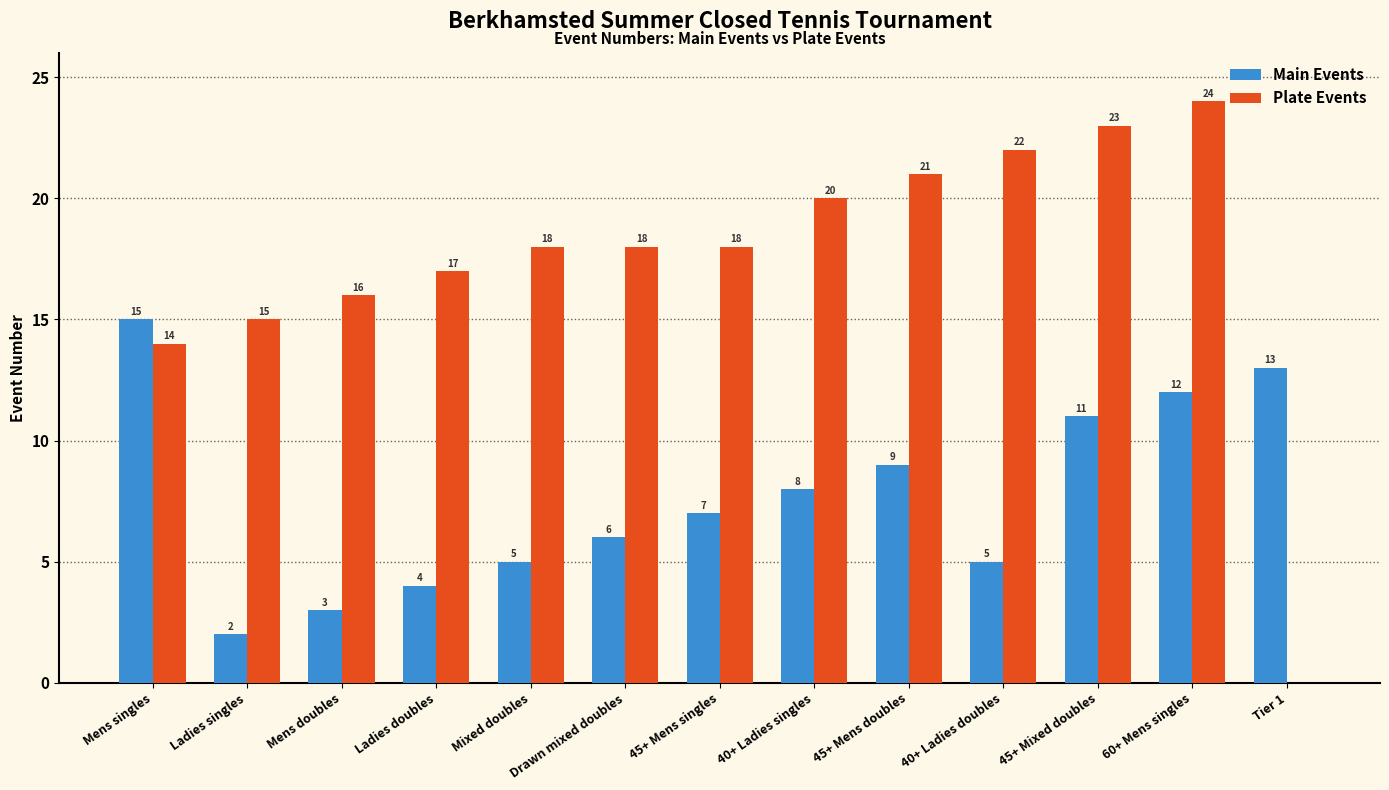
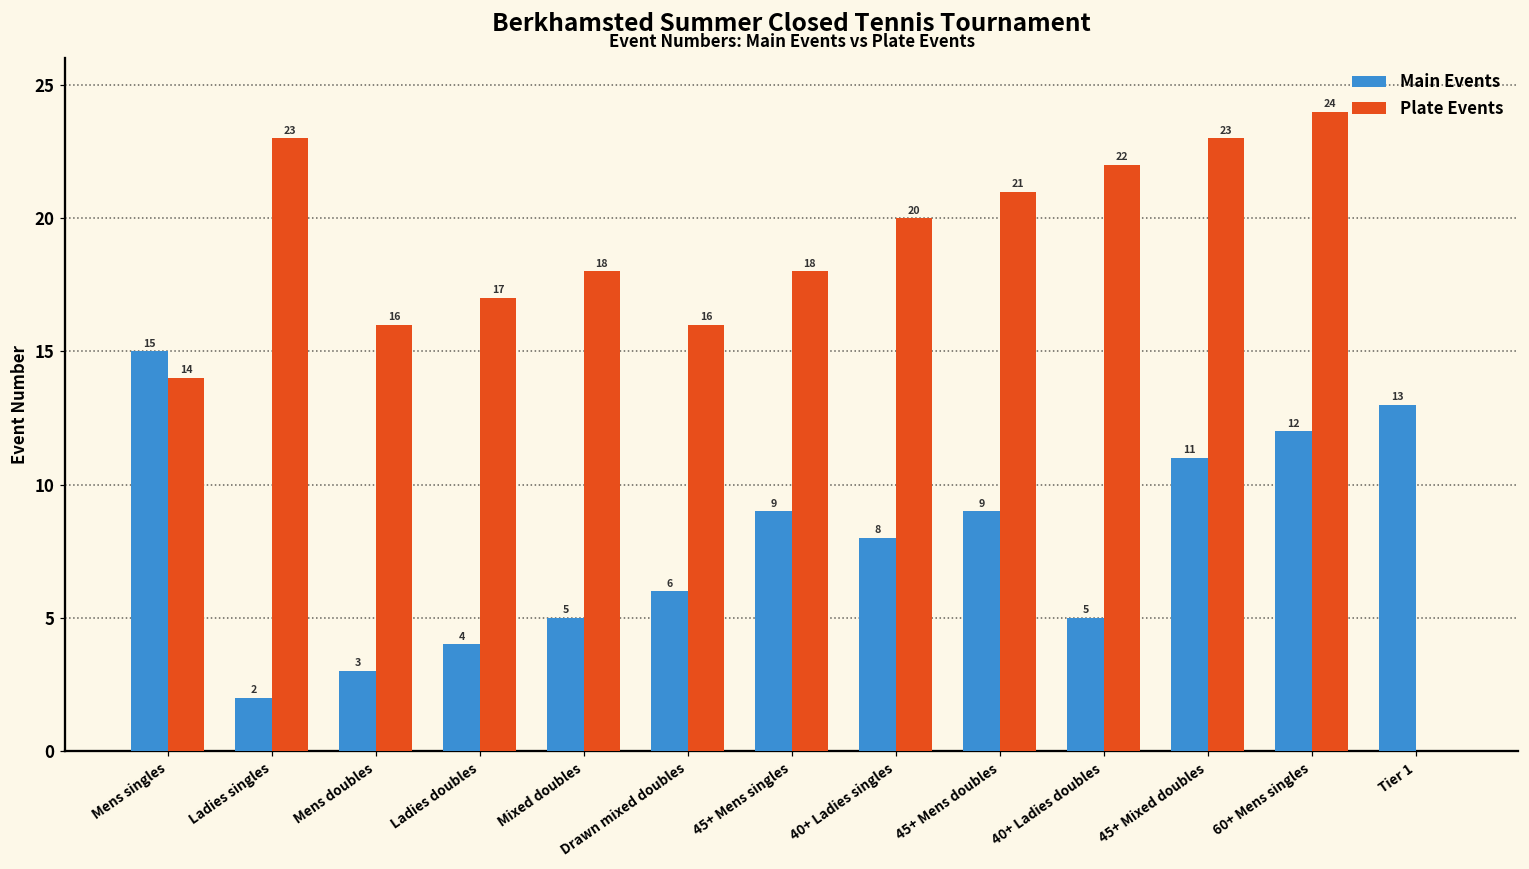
Plate Events, Ladies singles: 15 -> 23
Plate Events, Drawn mixed doubles: 18 -> 16
Main Events, 45+ Mens singles: 7 -> 9
